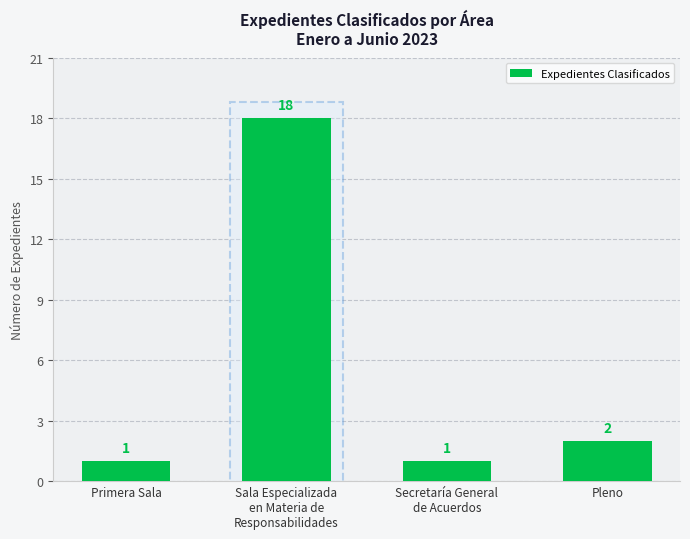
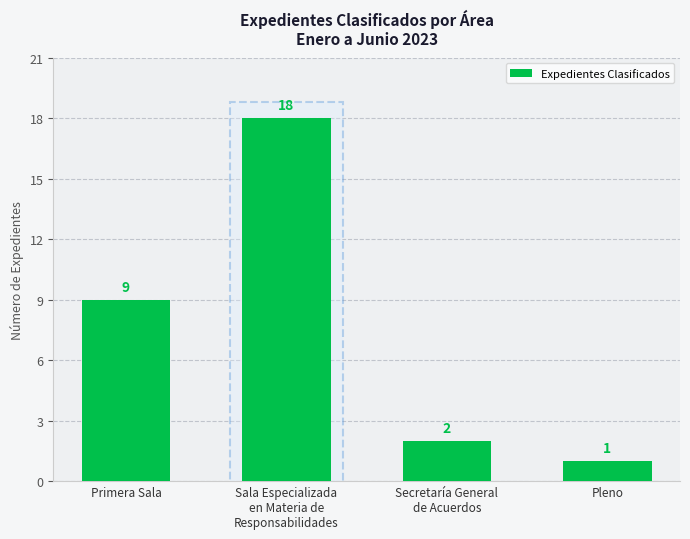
Primera Sala: 1 -> 9
Secretaría General de Acuerdos: 1 -> 2
Pleno: 2 -> 1
